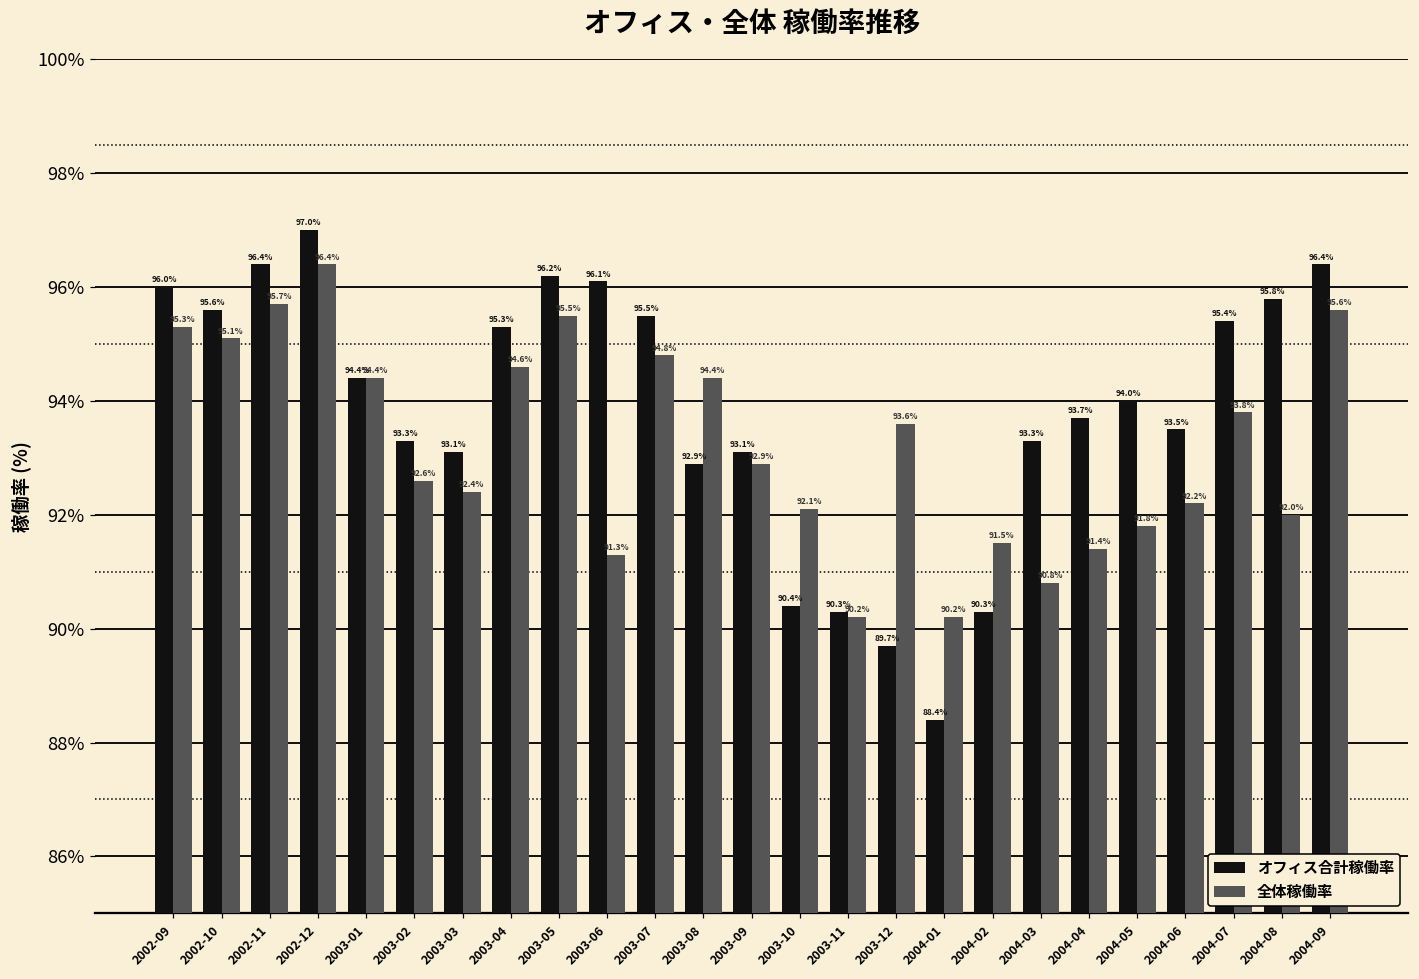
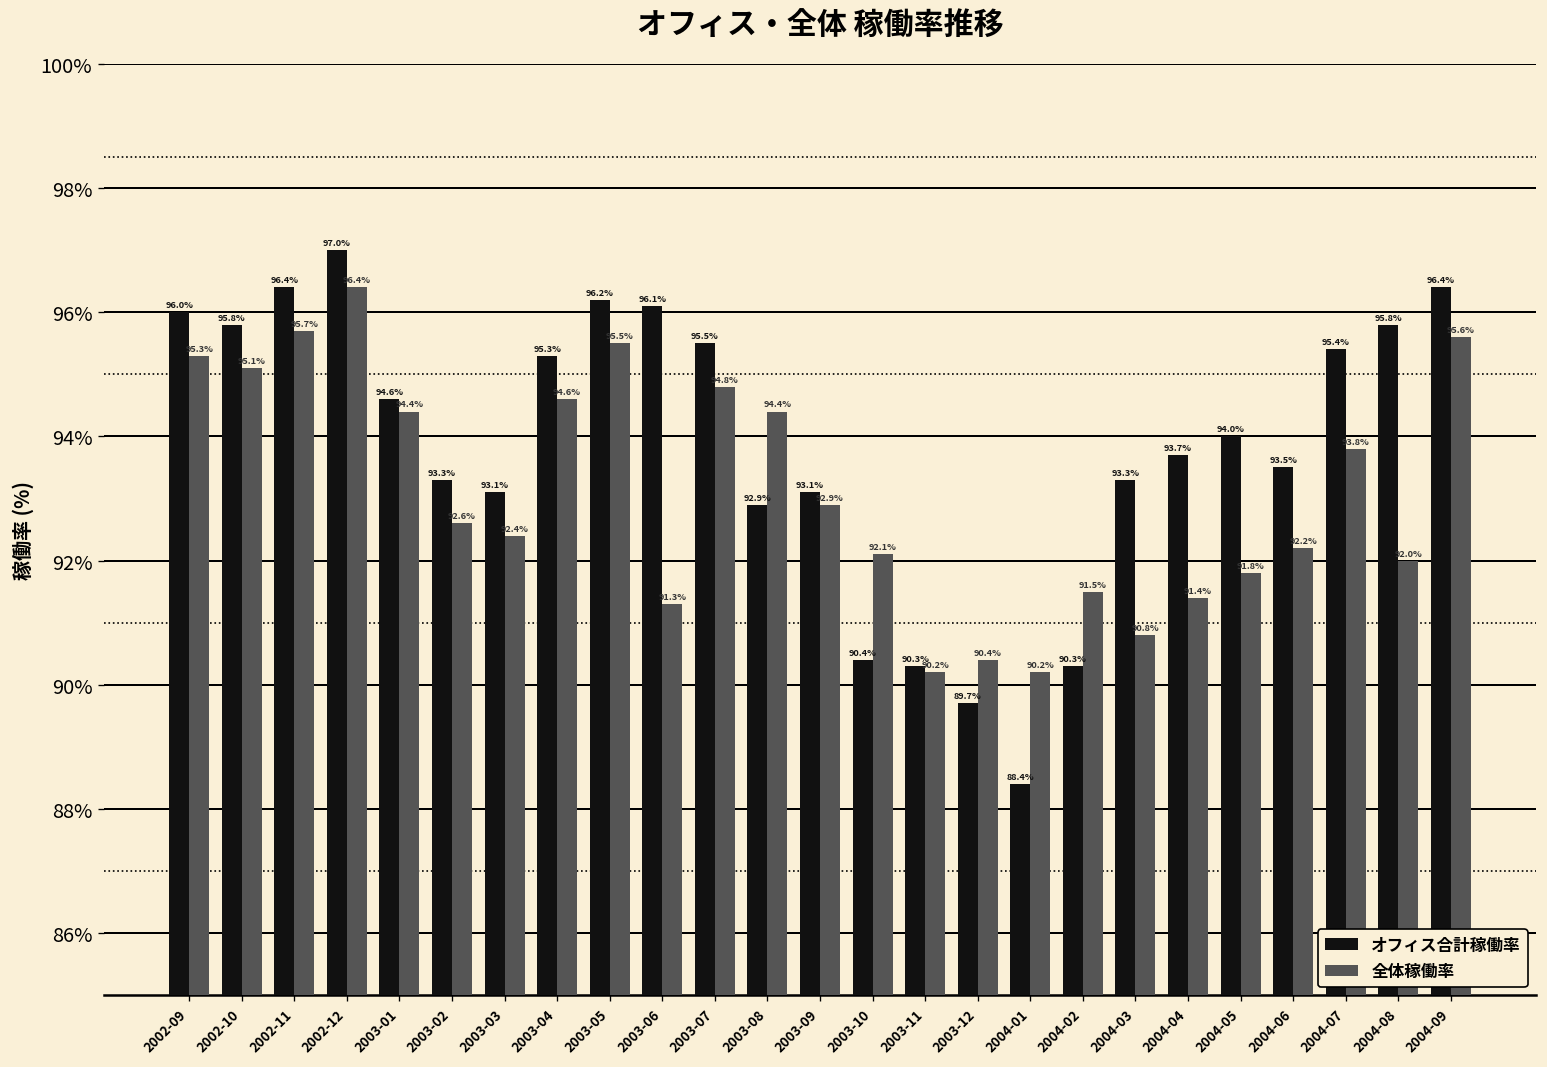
オフィス合計稼働率, 2002-10: 95.6% -> 95.8%
オフィス合計稼働率, 2003-01: 94.4% -> 94.6%
全体稼働率, 2003-12: 93.6% -> 90.4%
